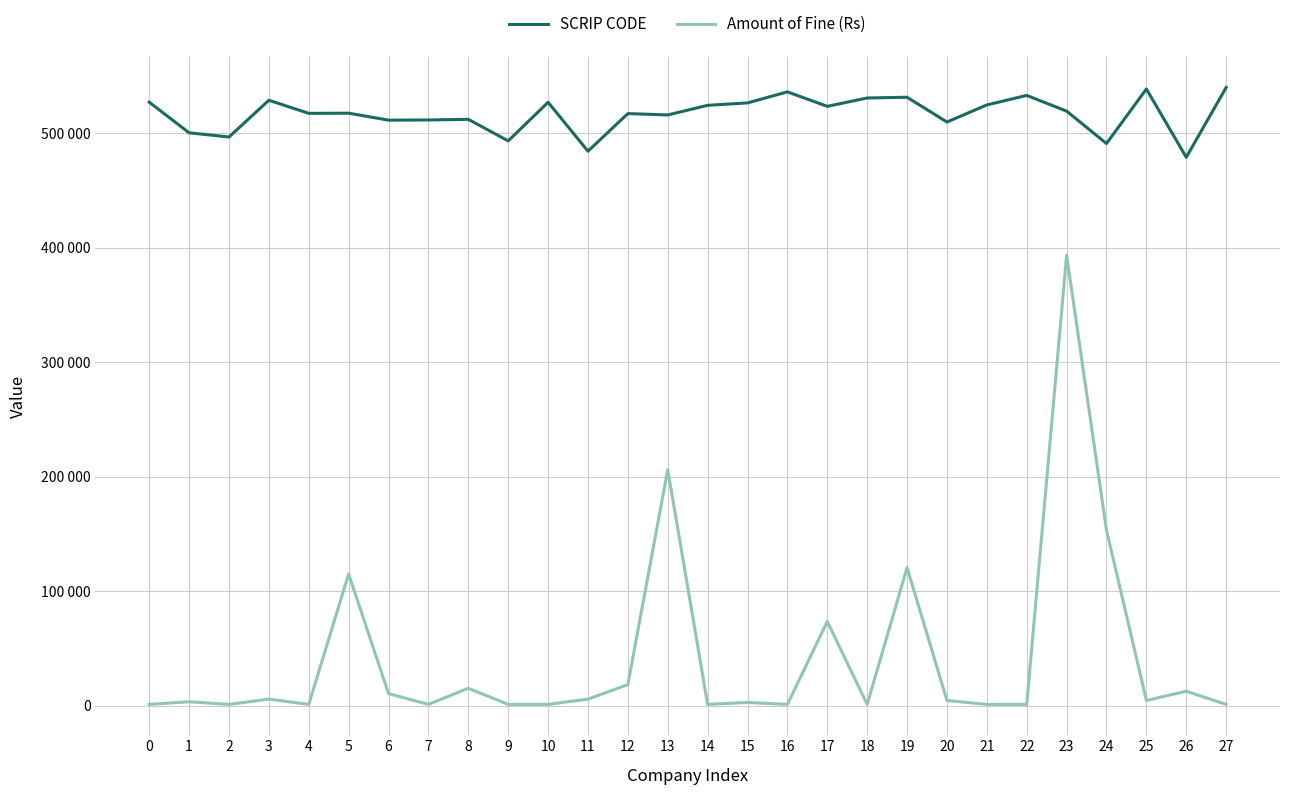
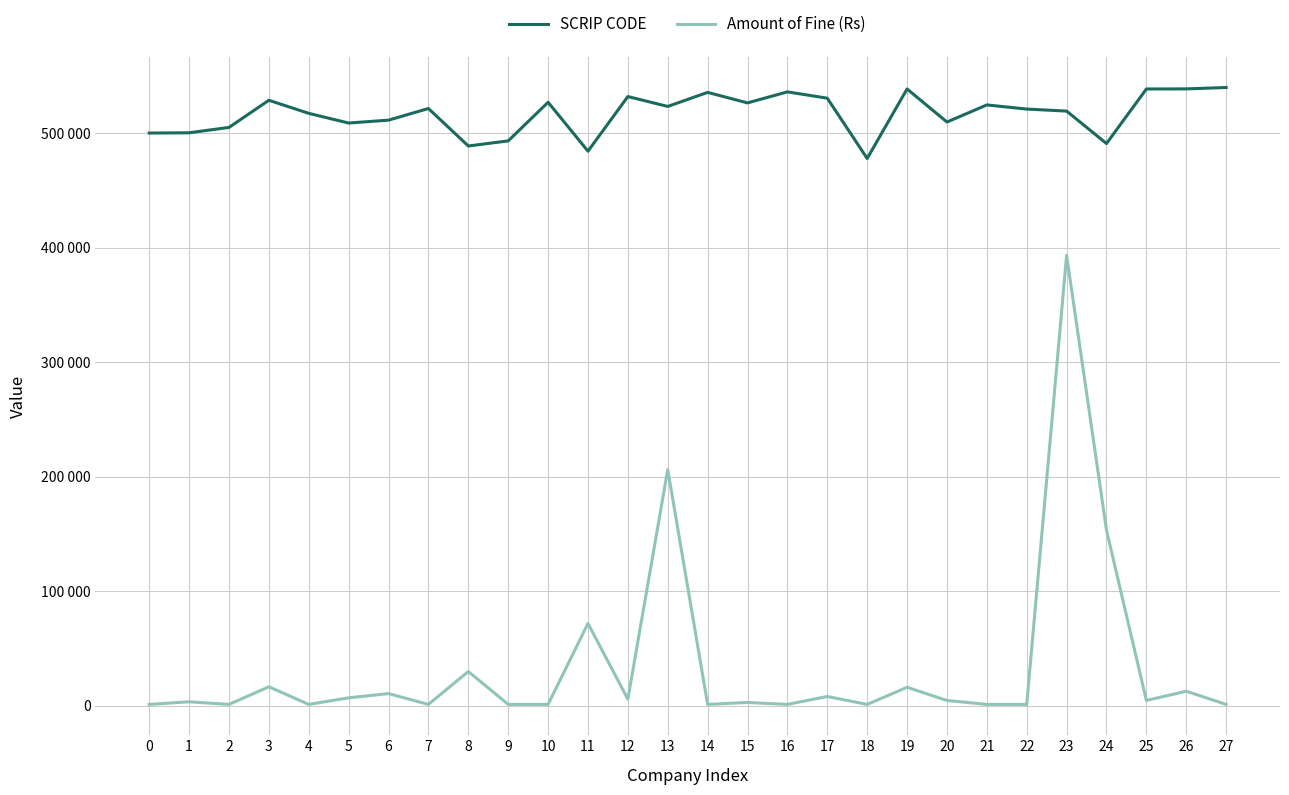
SCRIP CODE, 0: 527000 -> 500000
SCRIP CODE, 2: 497000 -> 505000
Amount of Fine (Rs), 3: 6000 -> 17000
SCRIP CODE, 5: 518000 -> 509000
Amount of Fine (Rs), 5: 115000 -> 7000
SCRIP CODE, 7: 512000 -> 522000
SCRIP CODE, 8: 512000 -> 489000
Amount of Fine (Rs), 8: 15000 -> 30000
Amount of Fine (Rs), 11: 6000 -> 72000
SCRIP CODE, 12: 517000 -> 532000
Amount of Fine (Rs), 12: 18000 -> 6000
SCRIP CODE, 13: 516000 -> 523000
SCRIP CODE, 14: 524000 -> 536000
SCRIP CODE, 17: 524000 -> 531000
Amount of Fine (Rs), 17: 74000 -> 8000
SCRIP CODE, 18: 531000 -> 478000
SCRIP CODE, 19: 531000 -> 539000
Amount of Fine (Rs), 19: 121000 -> 16000
SCRIP CODE, 22: 533000 -> 521000
SCRIP CODE, 26: 479000 -> 539000
